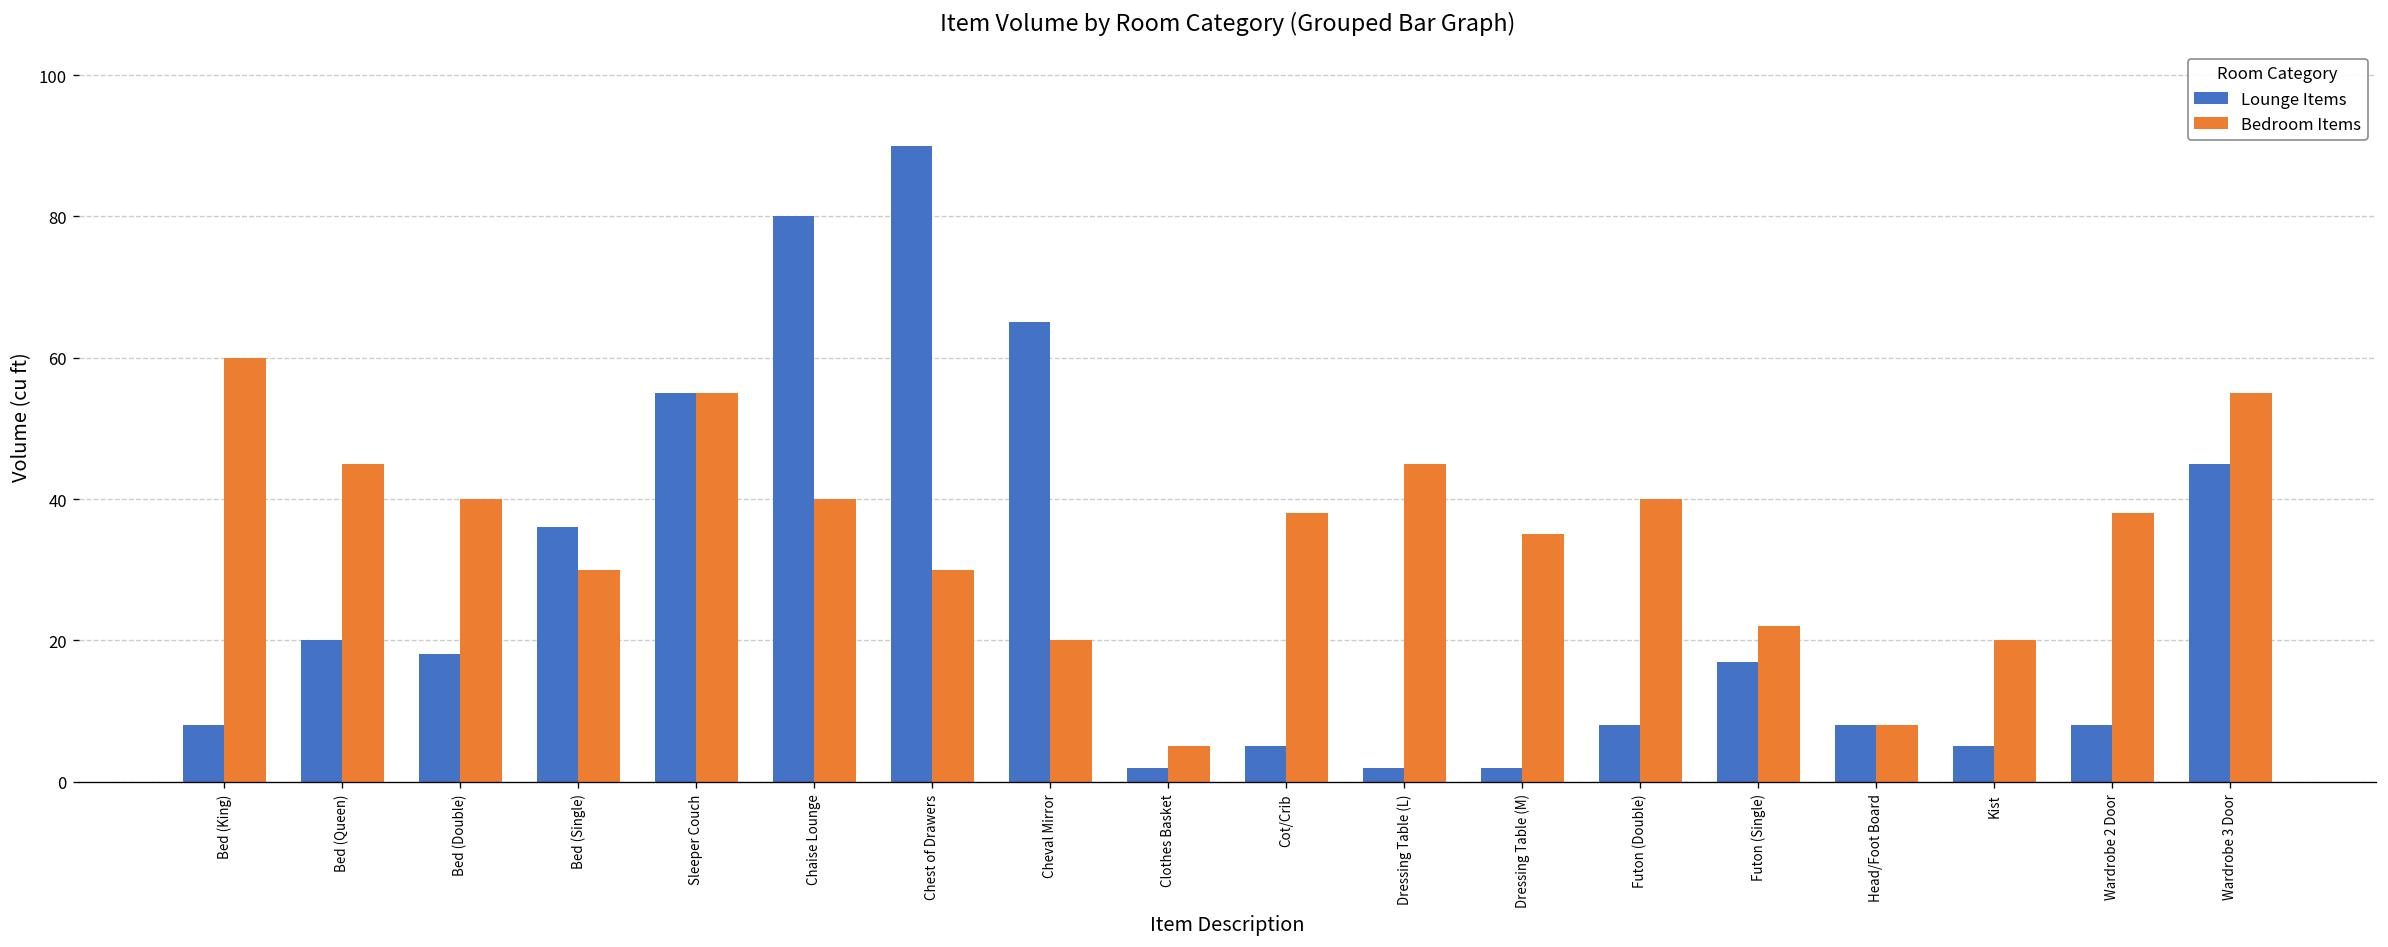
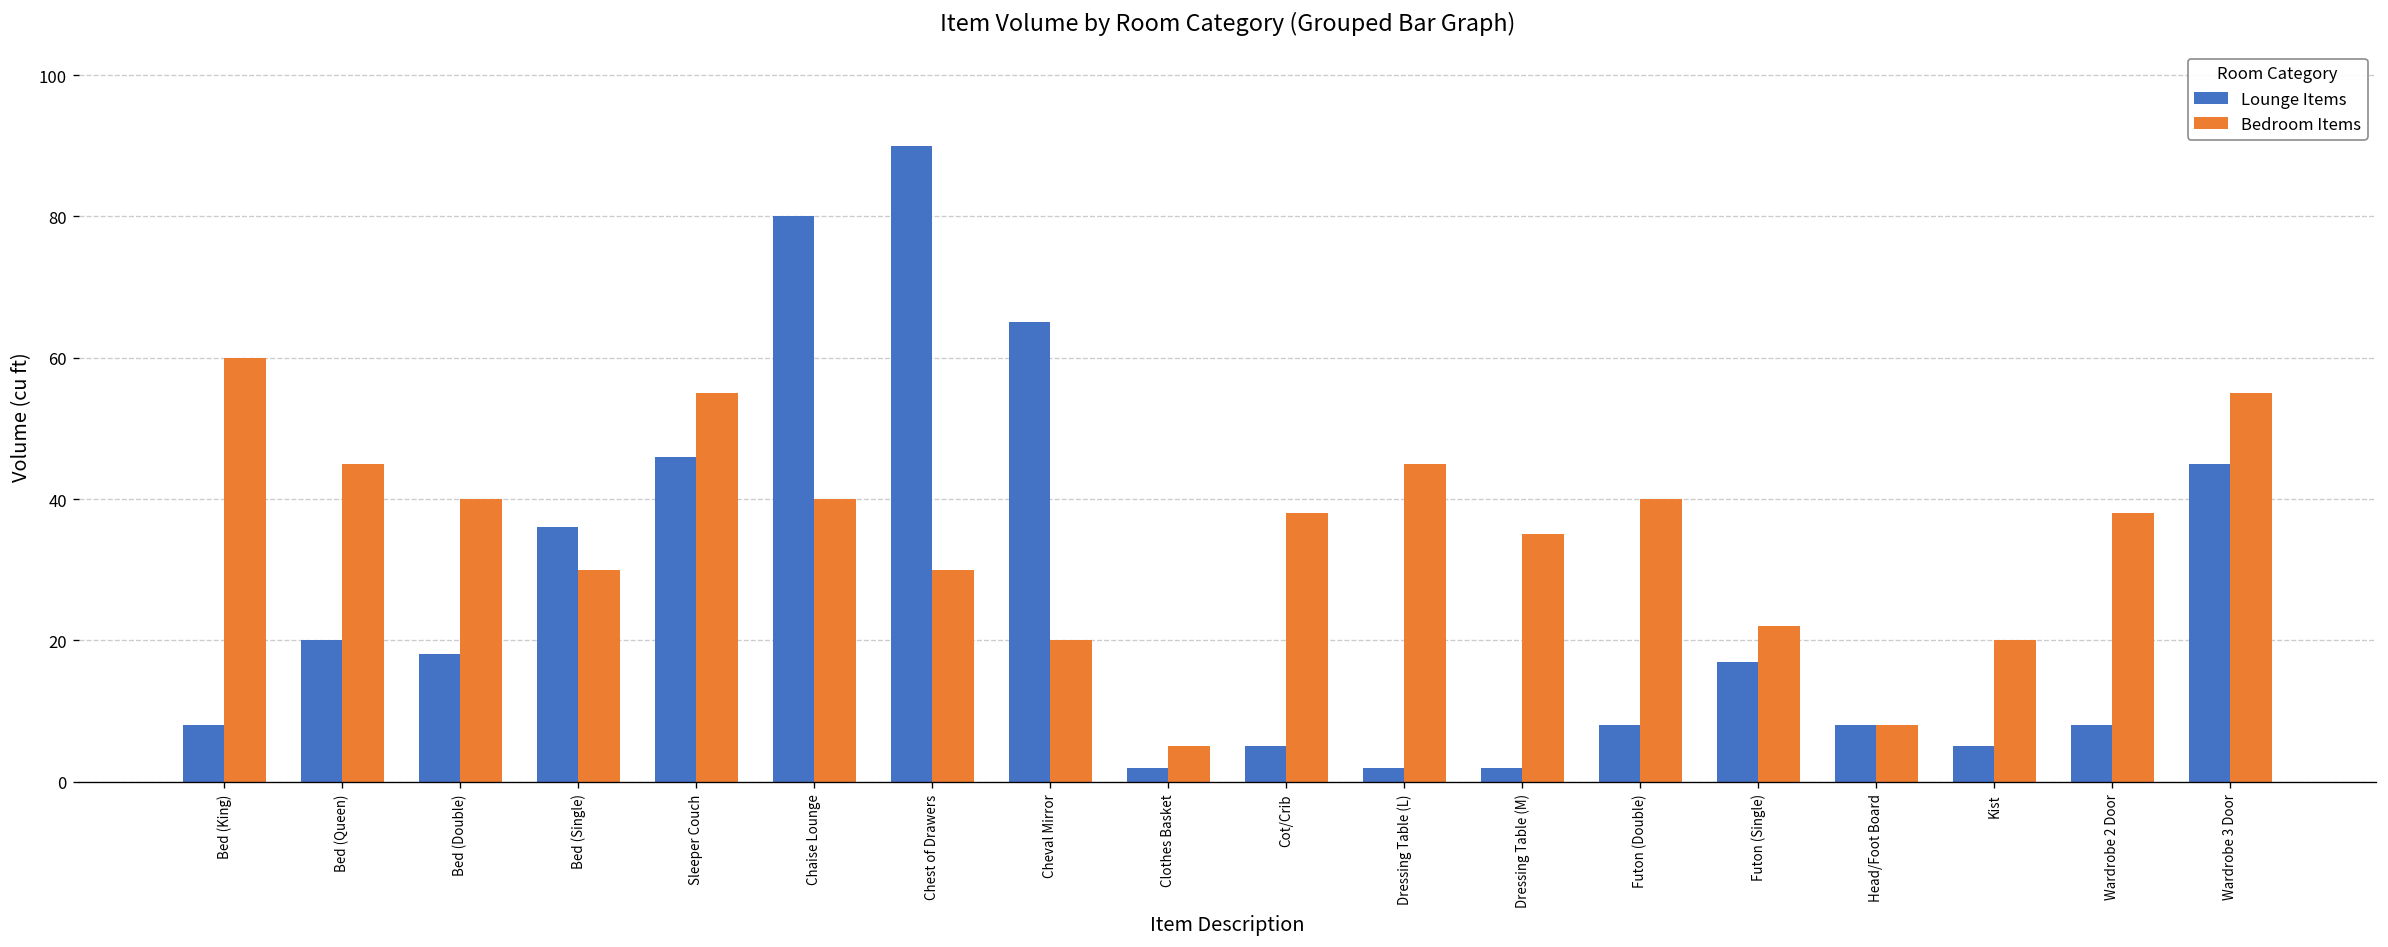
Lounge Items, Sleeper Couch: 55 -> 46
